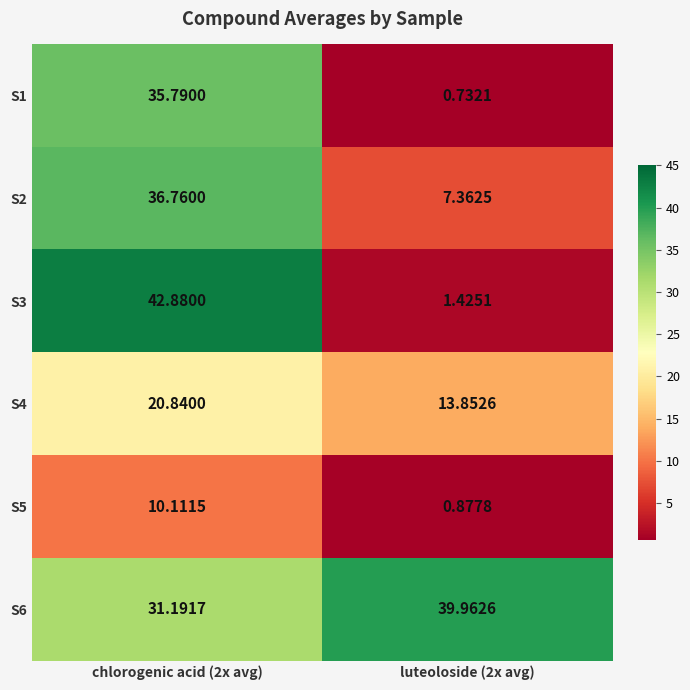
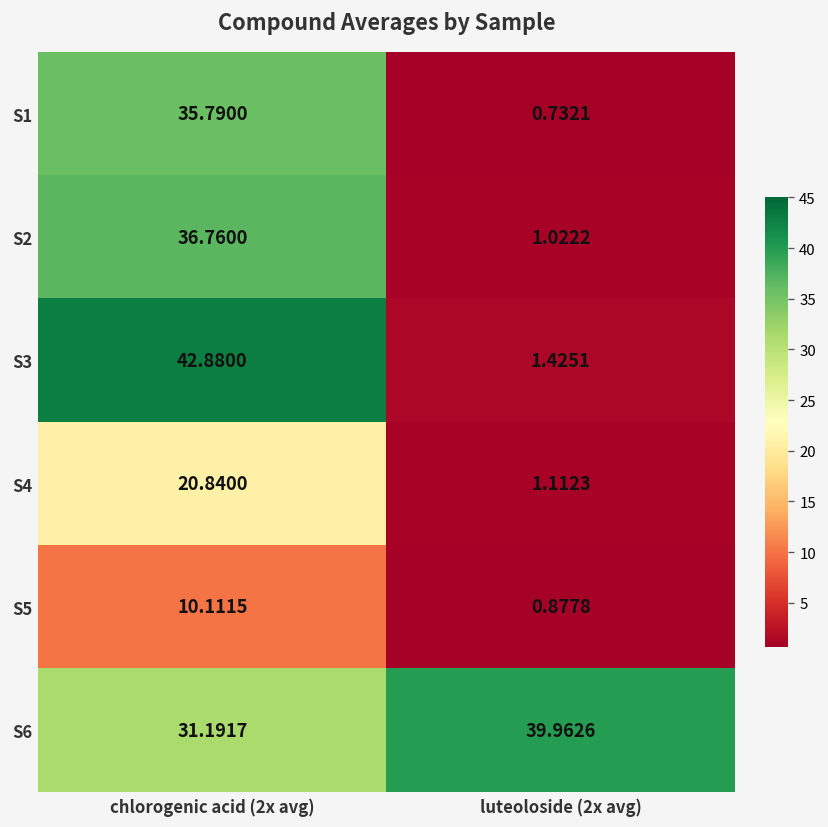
S2, luteoloside (2x avg): 7.3625 -> 1.0222
S4, luteoloside (2x avg): 13.8526 -> 1.1123
